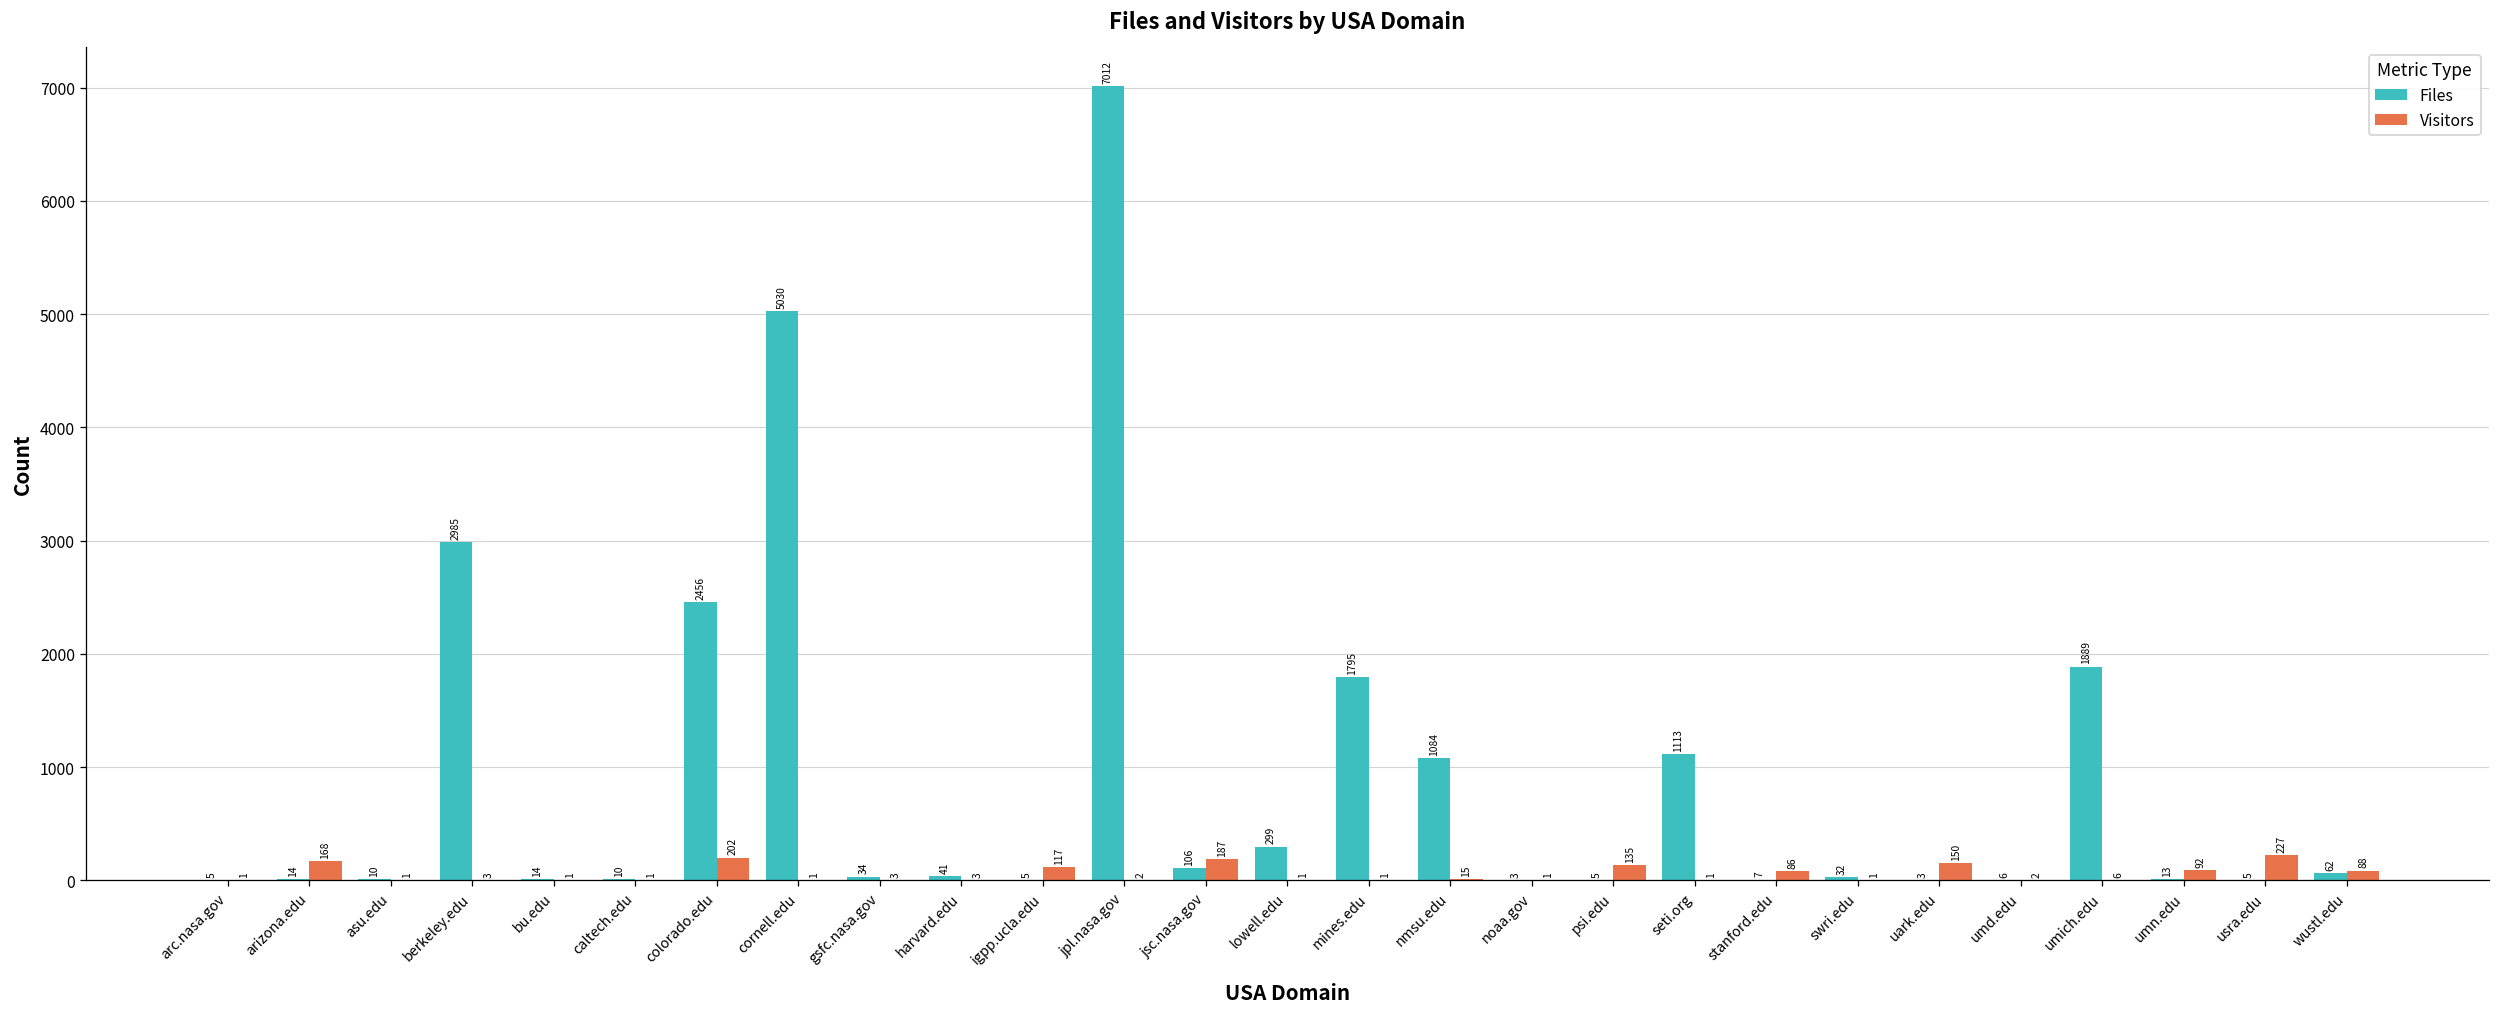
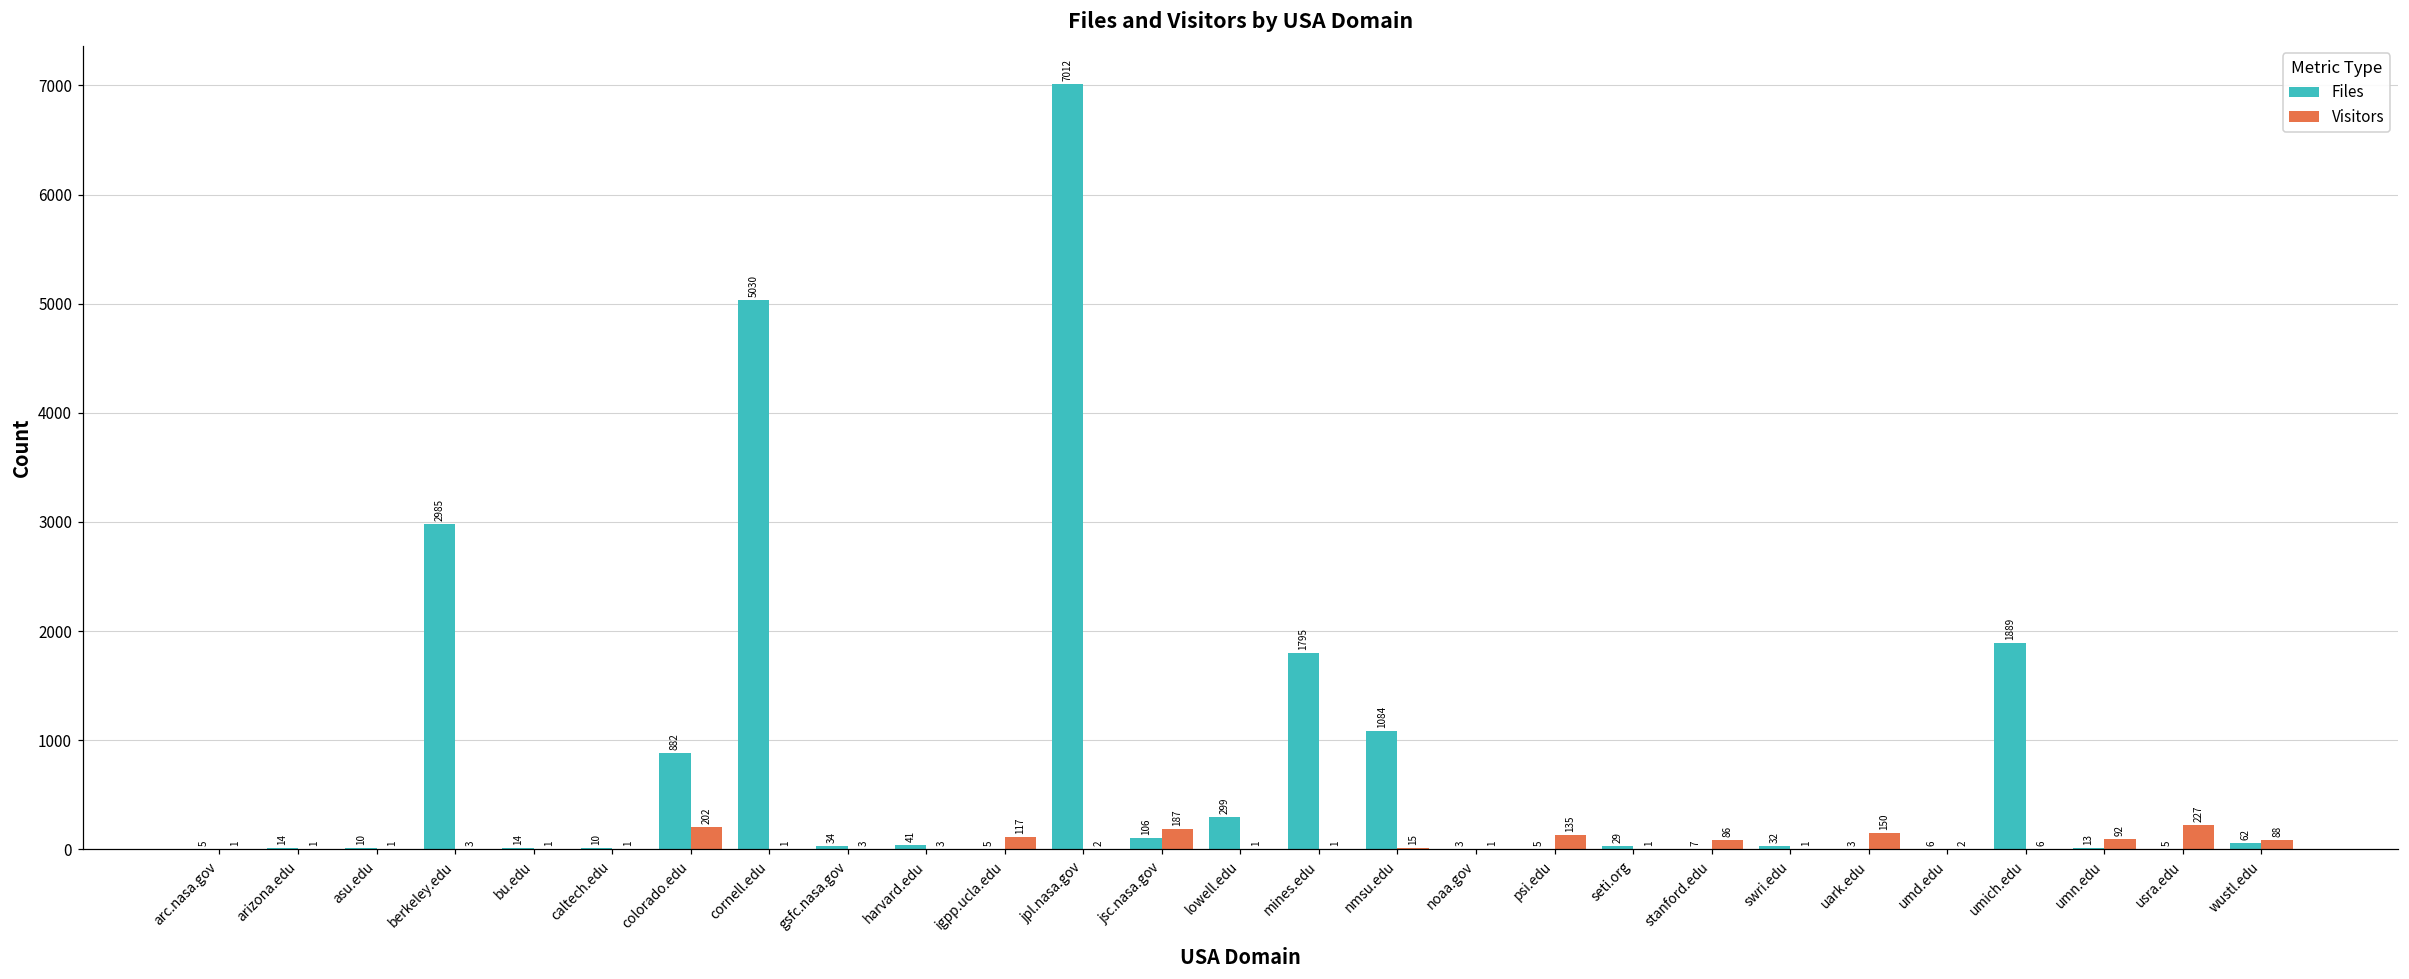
Visitors, arizona.edu: 168 -> 1
Files, colorado.edu: 2456 -> 882
Files, seti.org: 1113 -> 29
